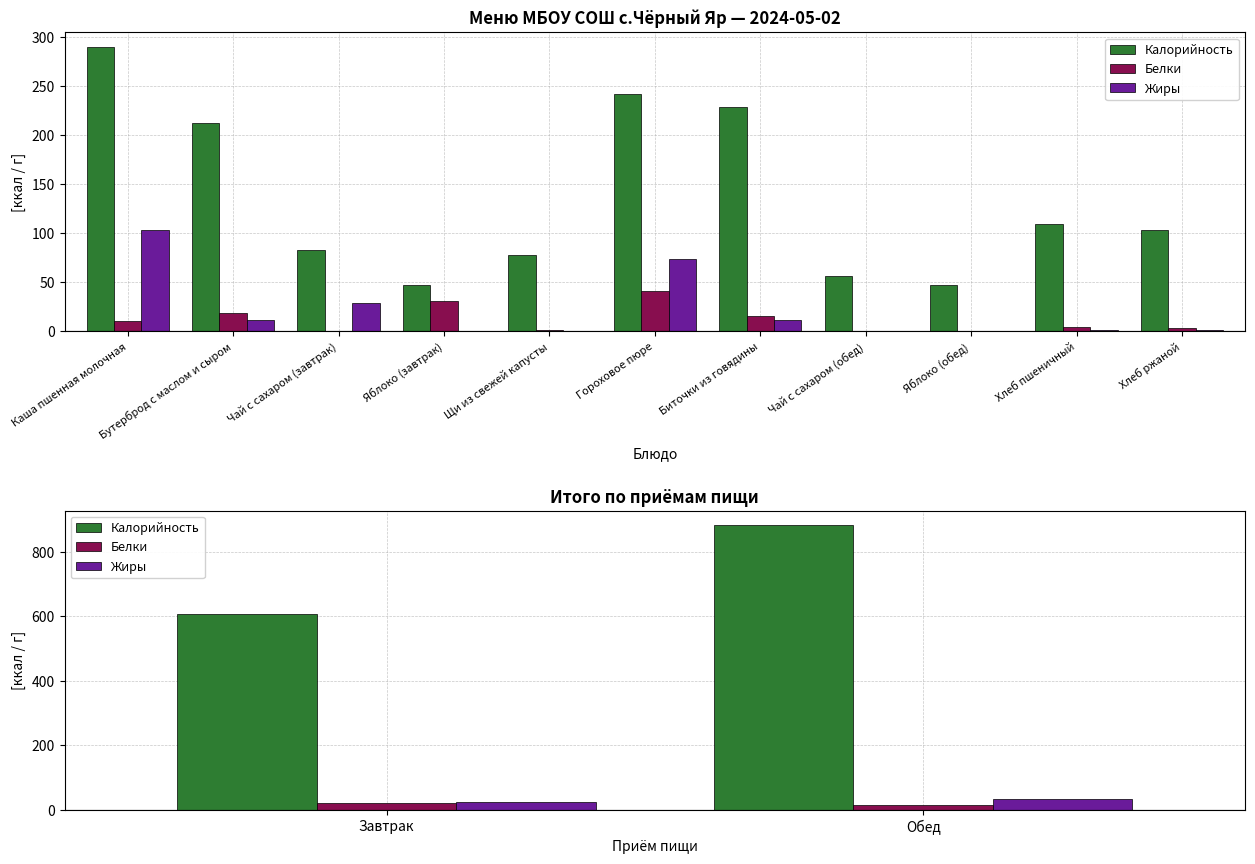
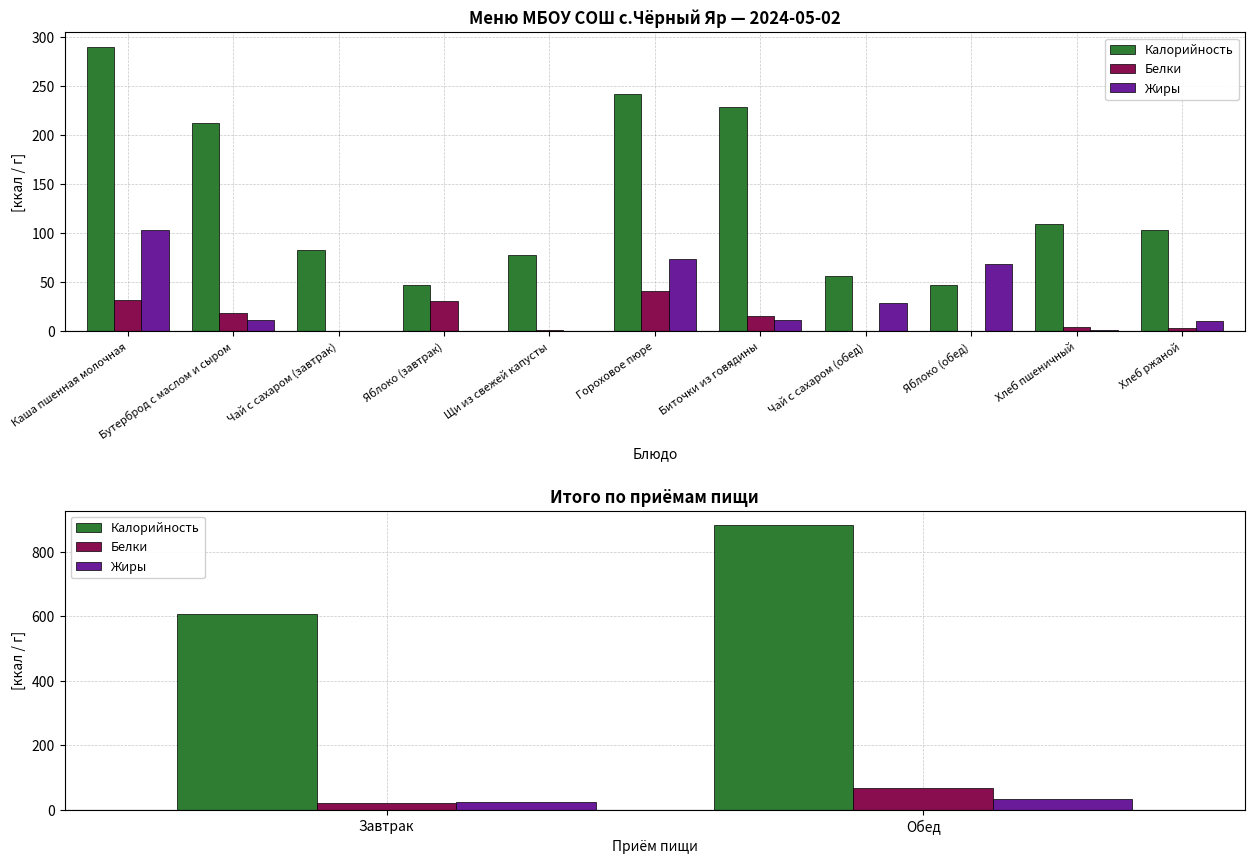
Меню МБОУ СОШ с.Чёрный Яр — 2024-05-02, Белки, Каша пшенная молочная: 10 -> 30
Меню МБОУ СОШ с.Чёрный Яр — 2024-05-02, Жиры, Чай с сахаром (завтрак): 30 -> 0
Меню МБОУ СОШ с.Чёрный Яр — 2024-05-02, Жиры, Чай с сахаром (обед): 0 -> 30
Меню МБОУ СОШ с.Чёрный Яр — 2024-05-02, Жиры, Яблоко (обед): 0 -> 70
Меню МБОУ СОШ с.Чёрный Яр — 2024-05-02, Жиры, Хлеб ржаной: 0 -> 10
Итого по приёмам пищи, Белки, Обед: 10 -> 70
